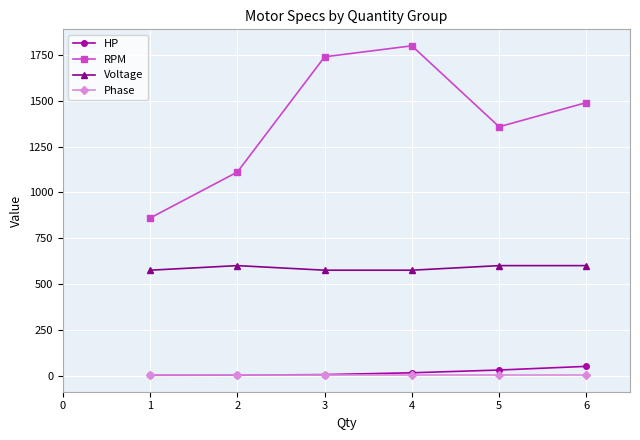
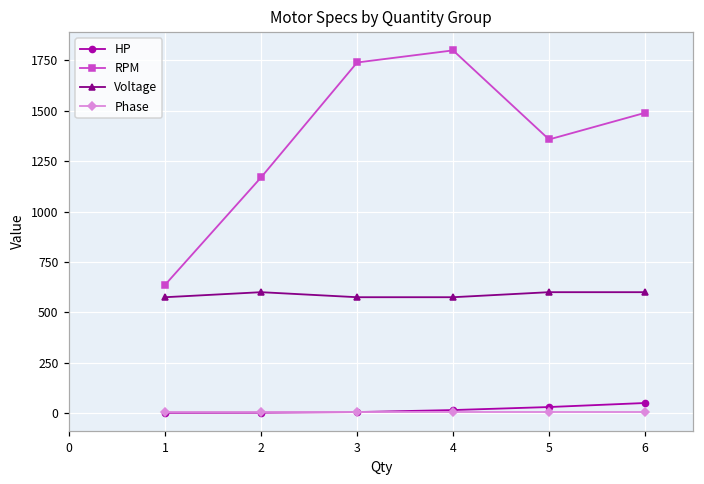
RPM, 1: 860 -> 640
RPM, 2: 1110 -> 1170
